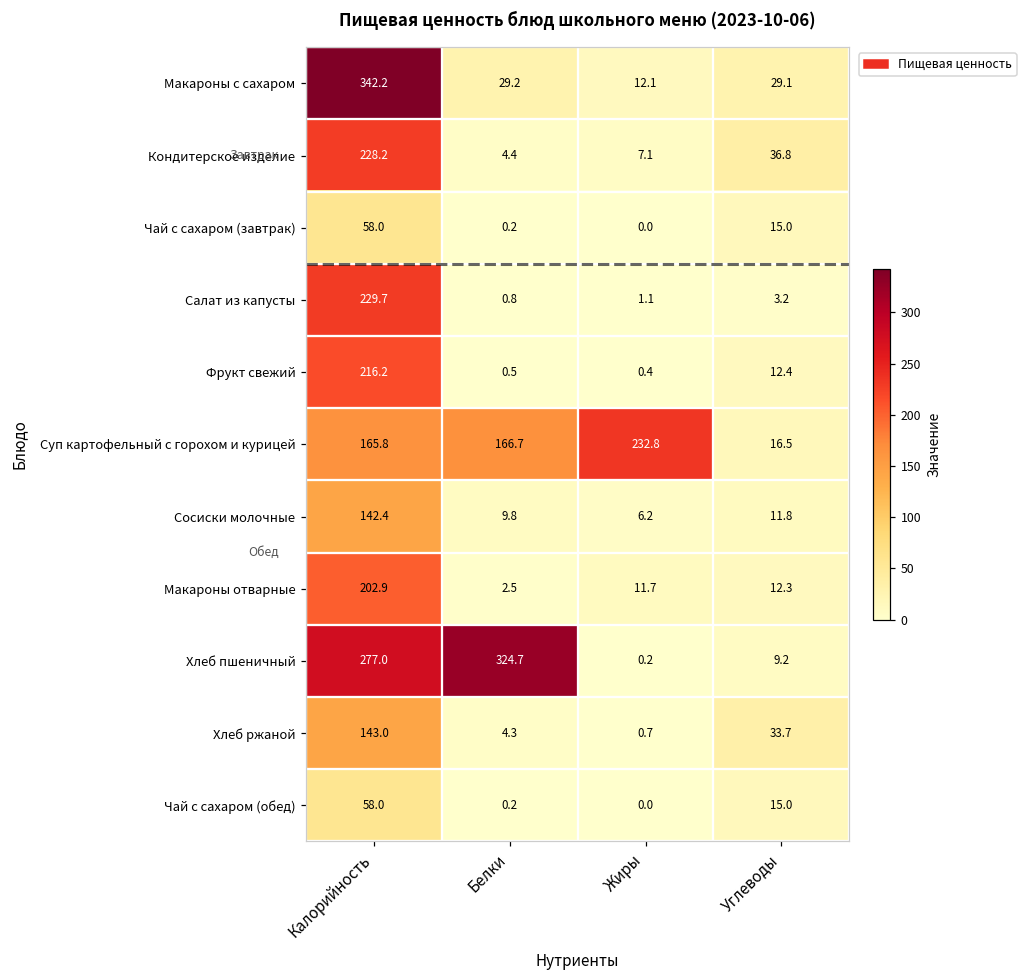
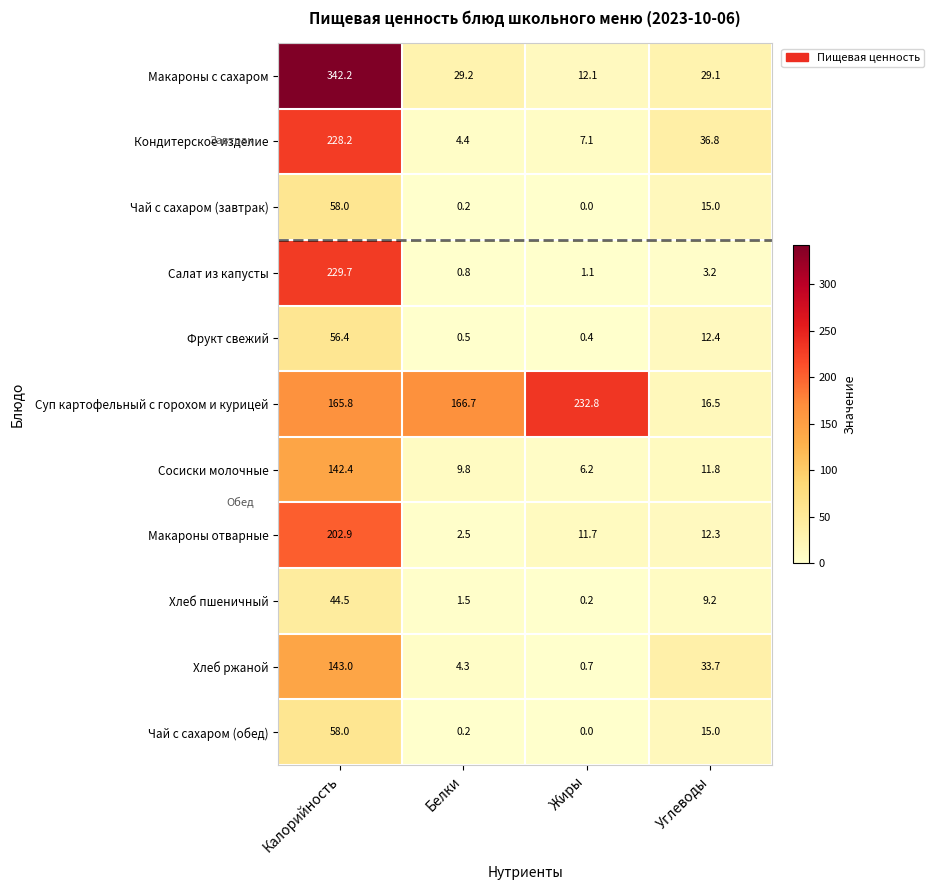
Фрукт свежий, Калорийность: 216.2 -> 56.4
Хлеб пшеничный, Калорийность: 277.0 -> 44.5
Хлеб пшеничный, Белки: 324.7 -> 1.5
